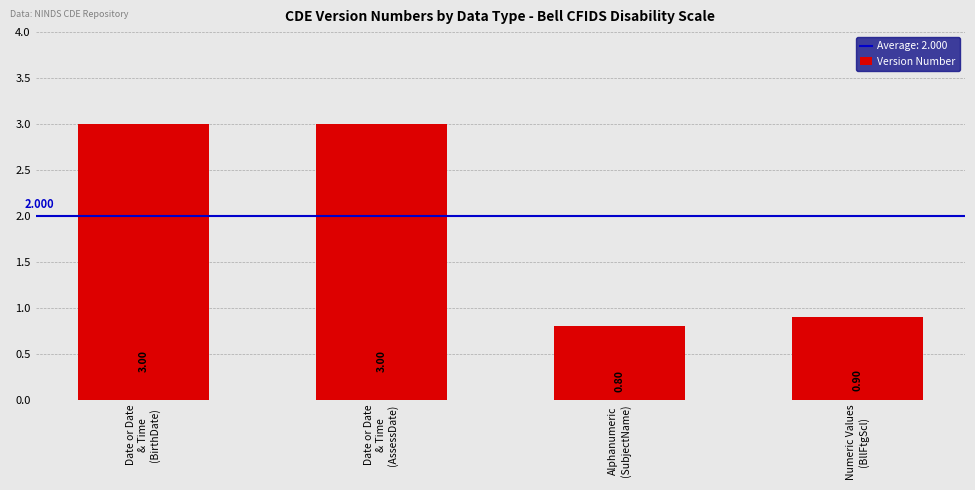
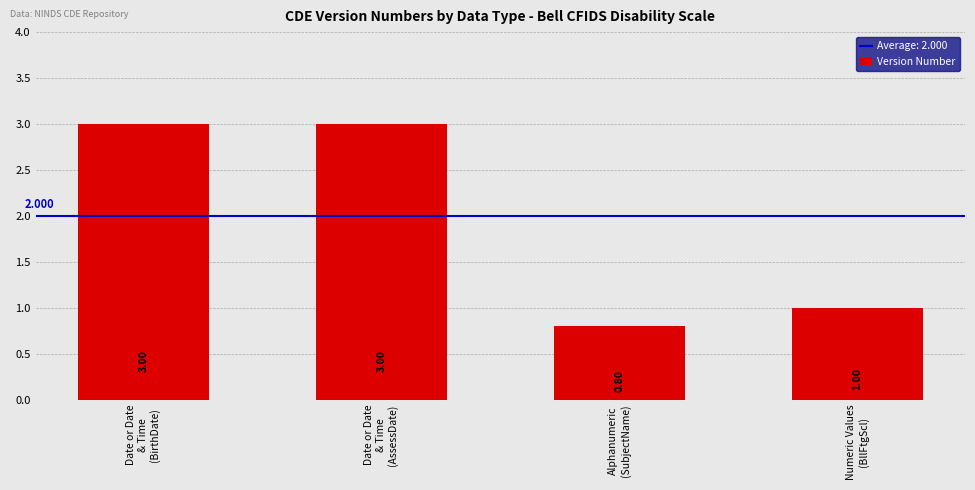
Numeric Values (BllFtgScl): 0.90 -> 1.00
